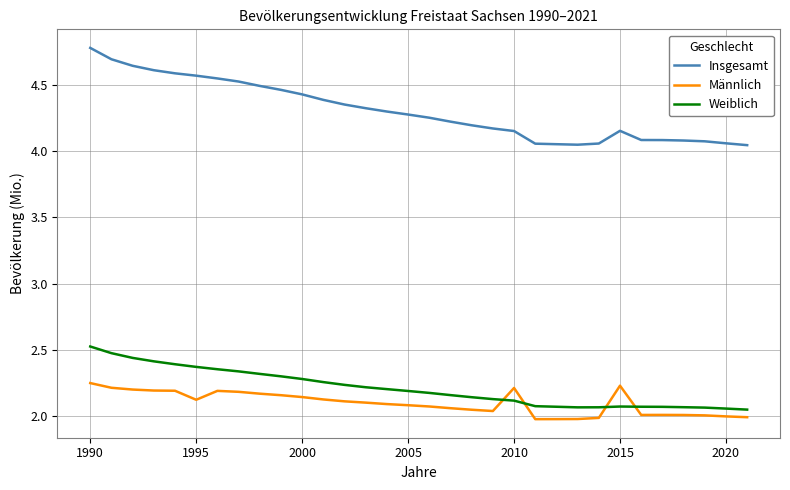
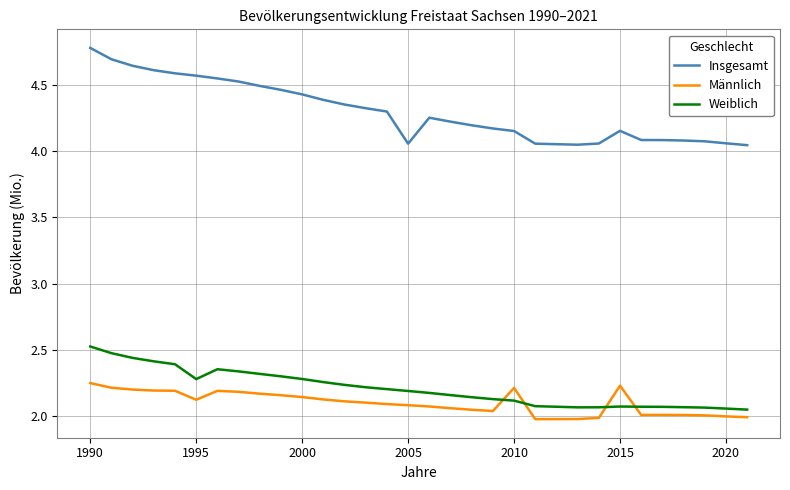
Weiblich, 1995: 2.37 -> 2.28
Insgesamt, 2005: 4.27 -> 4.05
